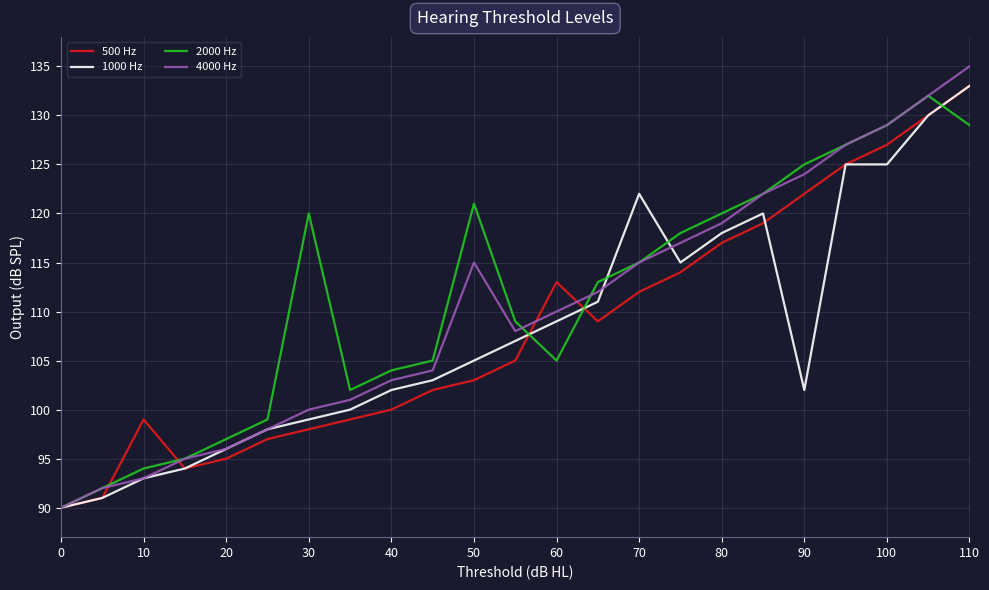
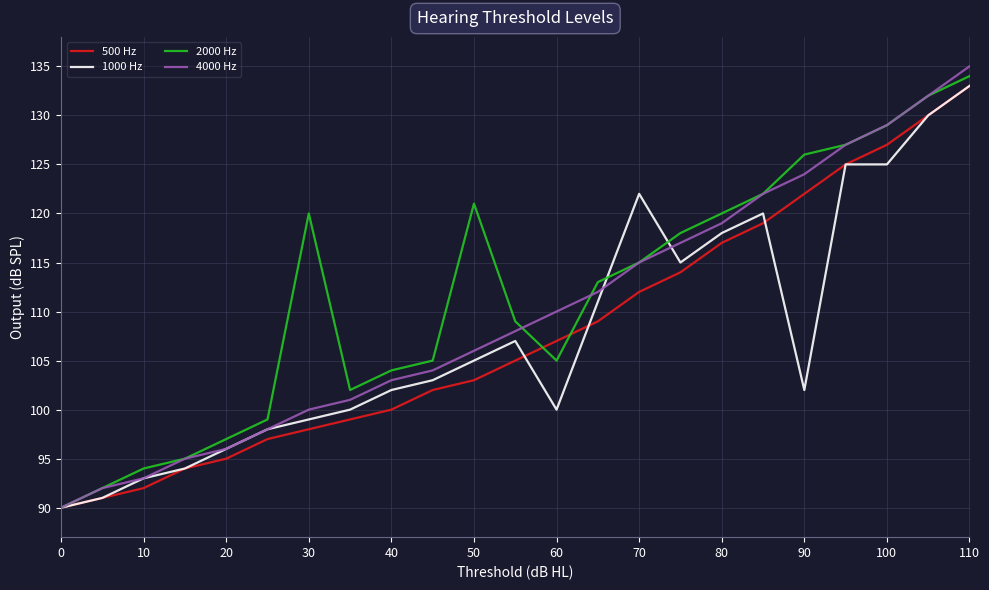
500 Hz, 10: 99 -> 92
4000 Hz, 50: 115 -> 106
500 Hz, 60: 113 -> 107
1000 Hz, 60: 109 -> 100
2000 Hz, 90: 125 -> 126
2000 Hz, 110: 129 -> 134
